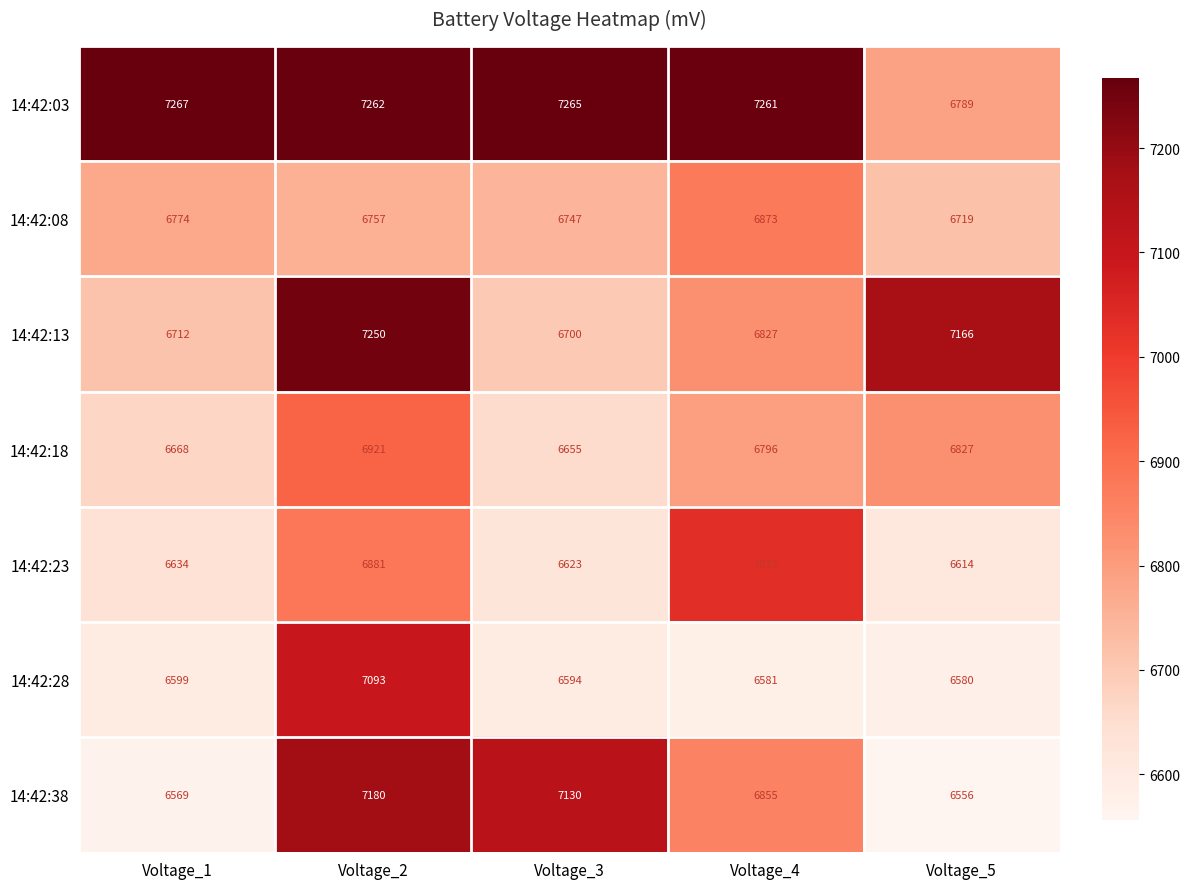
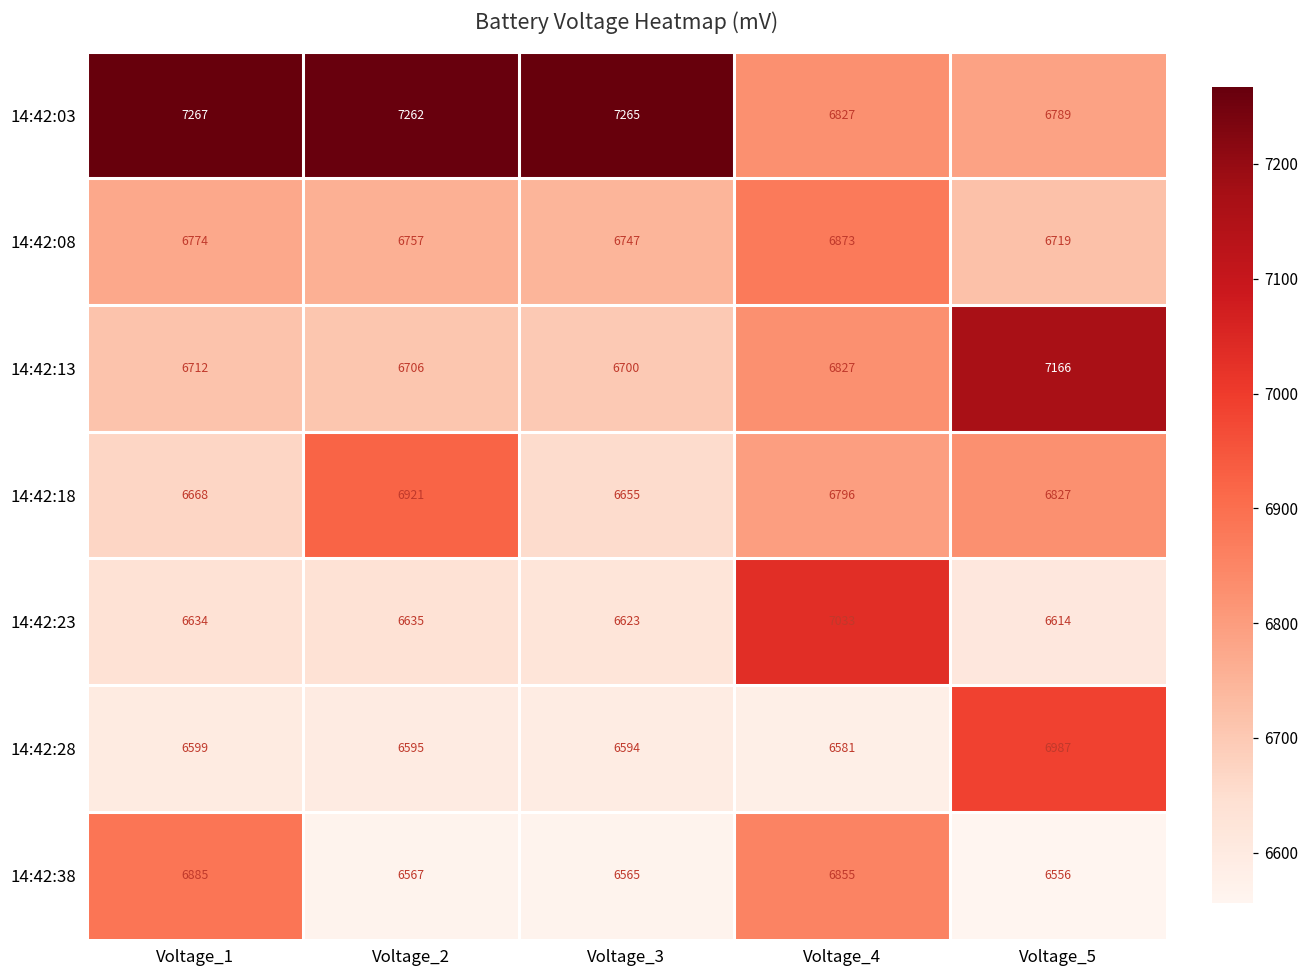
14:42:03, Voltage_4: 7261 -> 6827
14:42:13, Voltage_2: 7250 -> 6706
14:42:23, Voltage_2: 6881 -> 6635
14:42:28, Voltage_2: 7093 -> 6595
14:42:28, Voltage_5: 6580 -> 6987
14:42:38, Voltage_1: 6569 -> 6885
14:42:38, Voltage_2: 7180 -> 6567
14:42:38, Voltage_3: 7130 -> 6565
